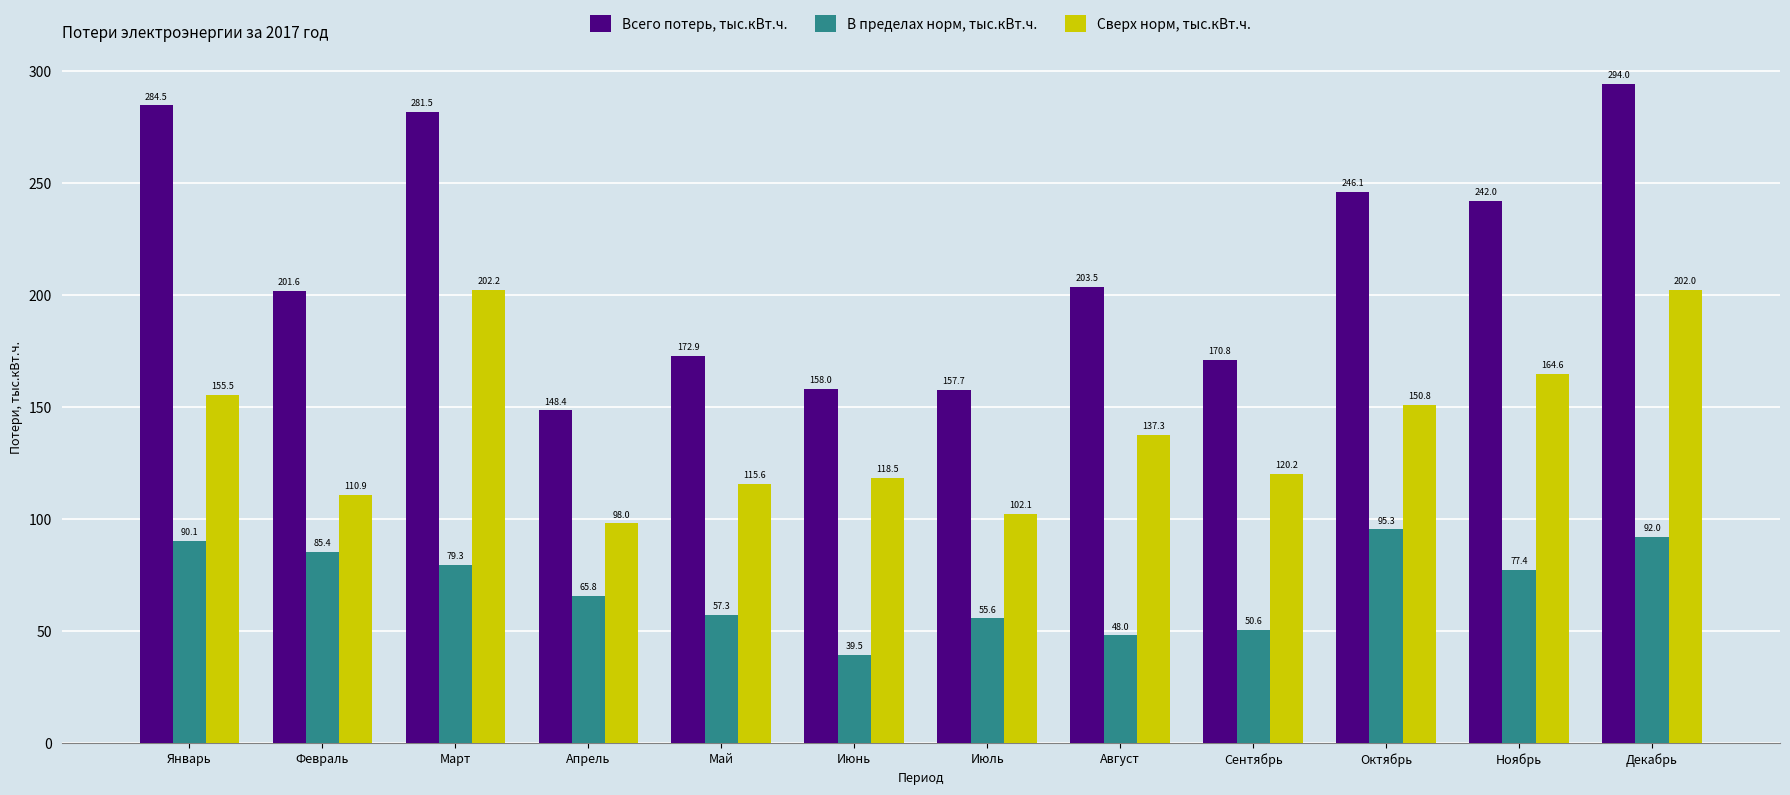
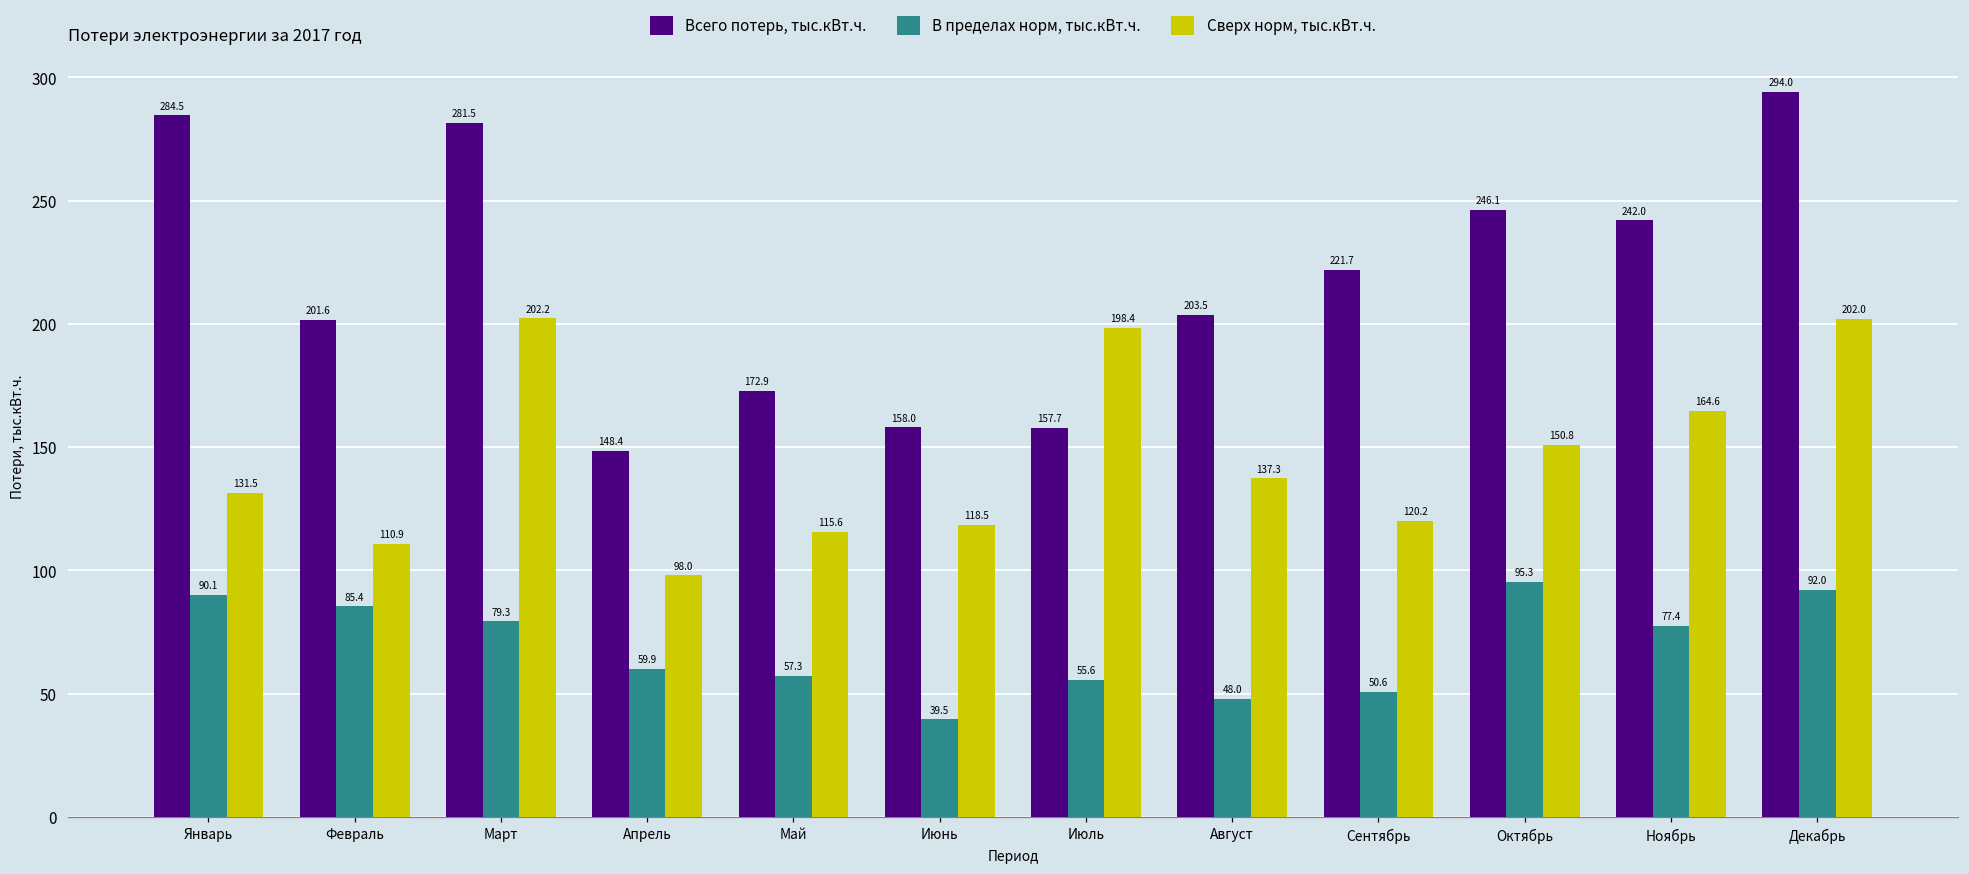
Сверх норм, тыс.кВт.ч., Январь: 155.5 -> 131.5
В пределах норм, тыс.кВт.ч., Апрель: 65.8 -> 59.9
Сверх норм, тыс.кВт.ч., Июль: 102.1 -> 198.4
Всего потерь, тыс.кВт.ч., Сентябрь: 170.8 -> 221.7
